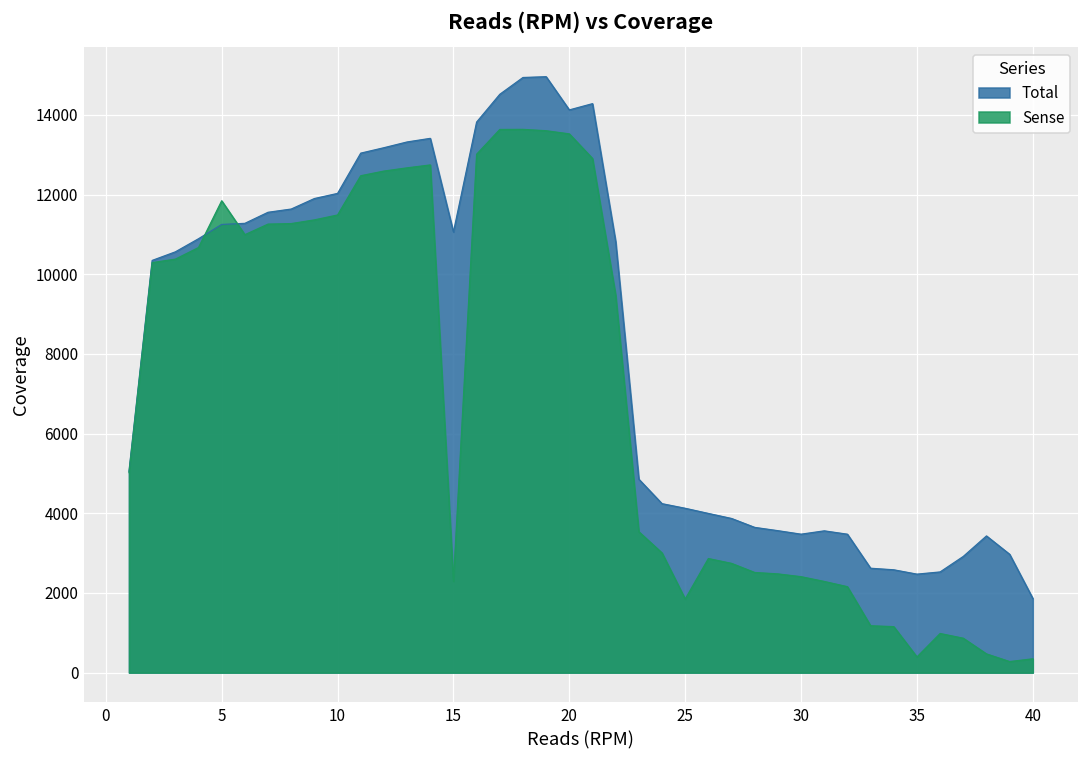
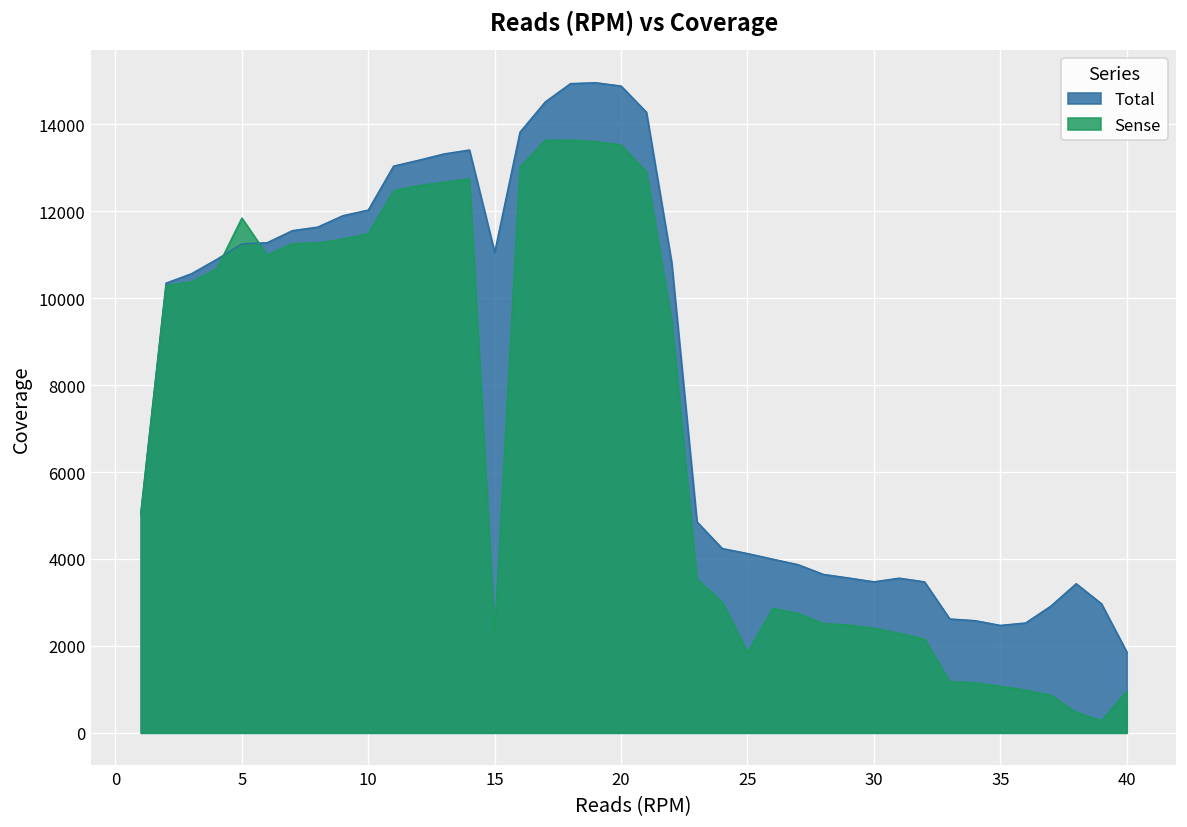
Total, 20: 14100 -> 14900
Sense, 35: 400 -> 1100
Sense, 40: 300 -> 1000
